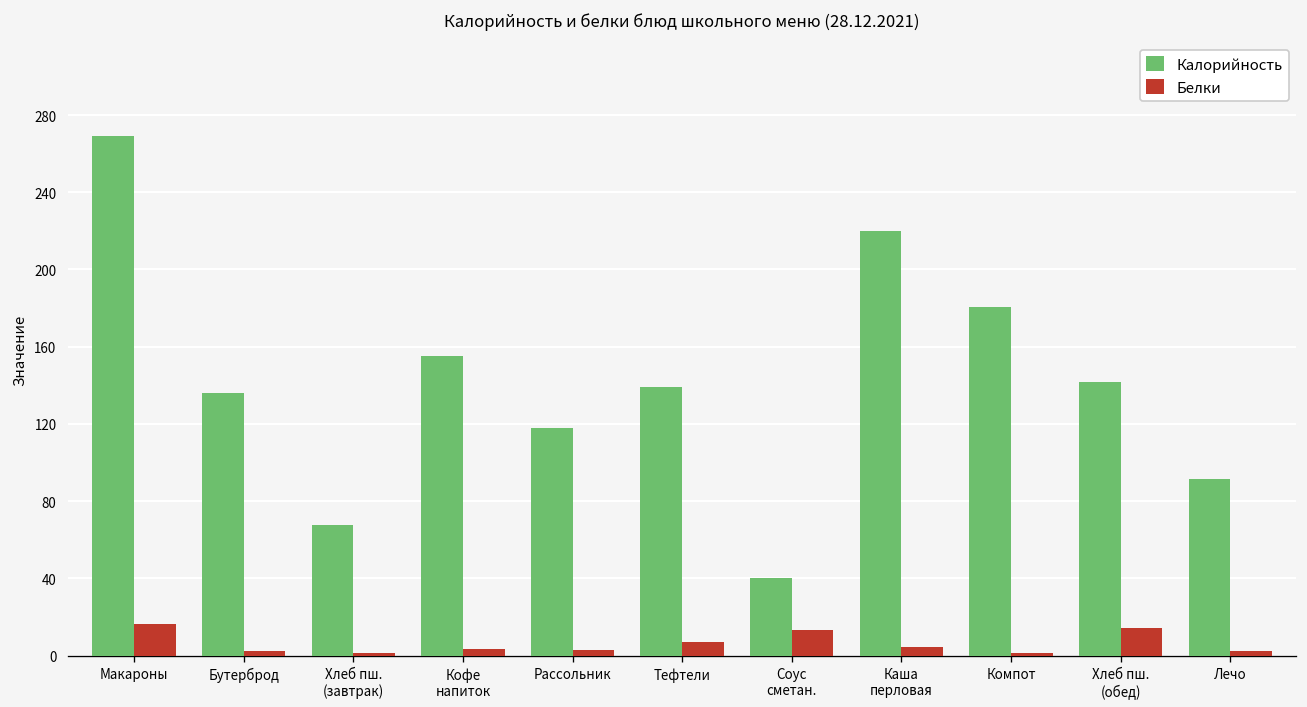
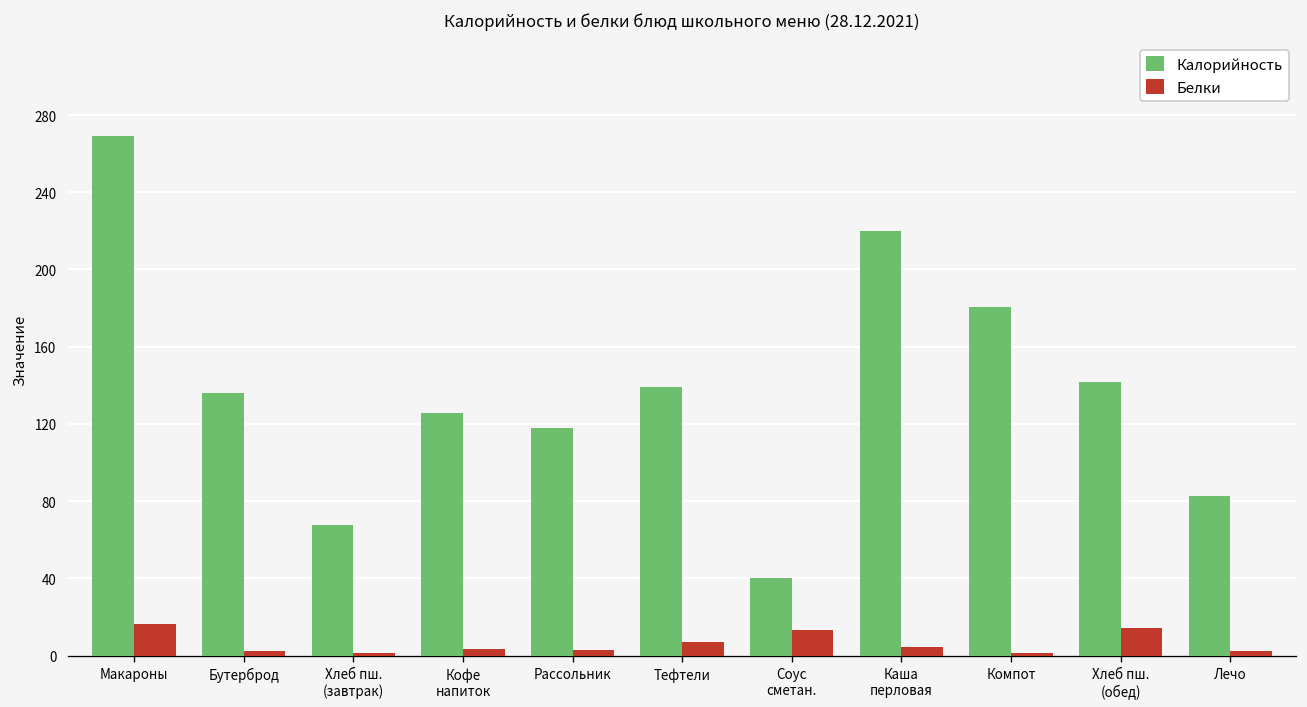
Калорийность, Кофе напиток: 155 -> 126
Калорийность, Лечо: 92 -> 83
